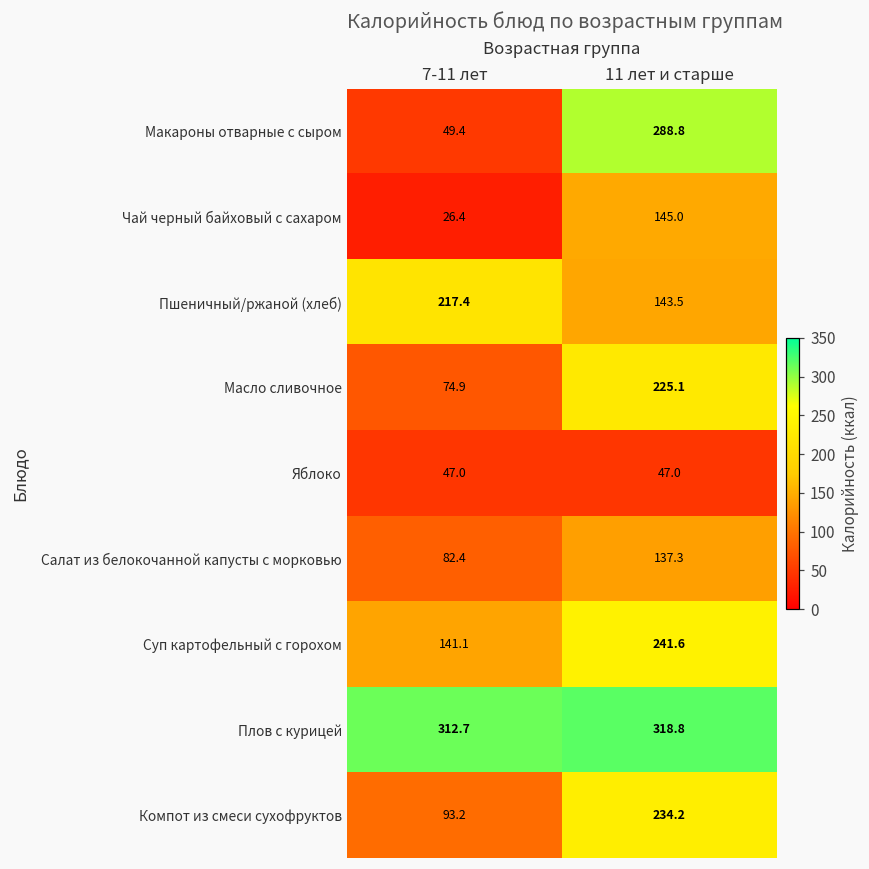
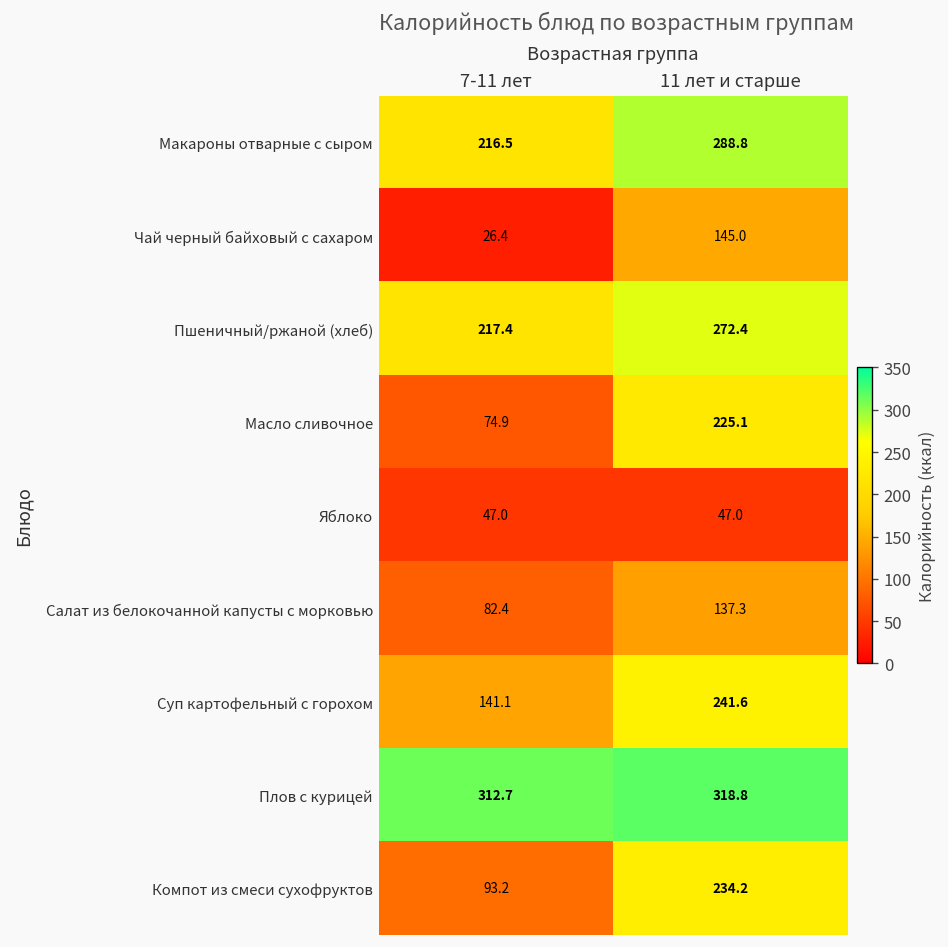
Макароны отварные с сыром, 7-11 лет: 49.4 -> 216.5
Пшеничный/ржаной (хлеб), 11 лет и старше: 143.5 -> 272.4
